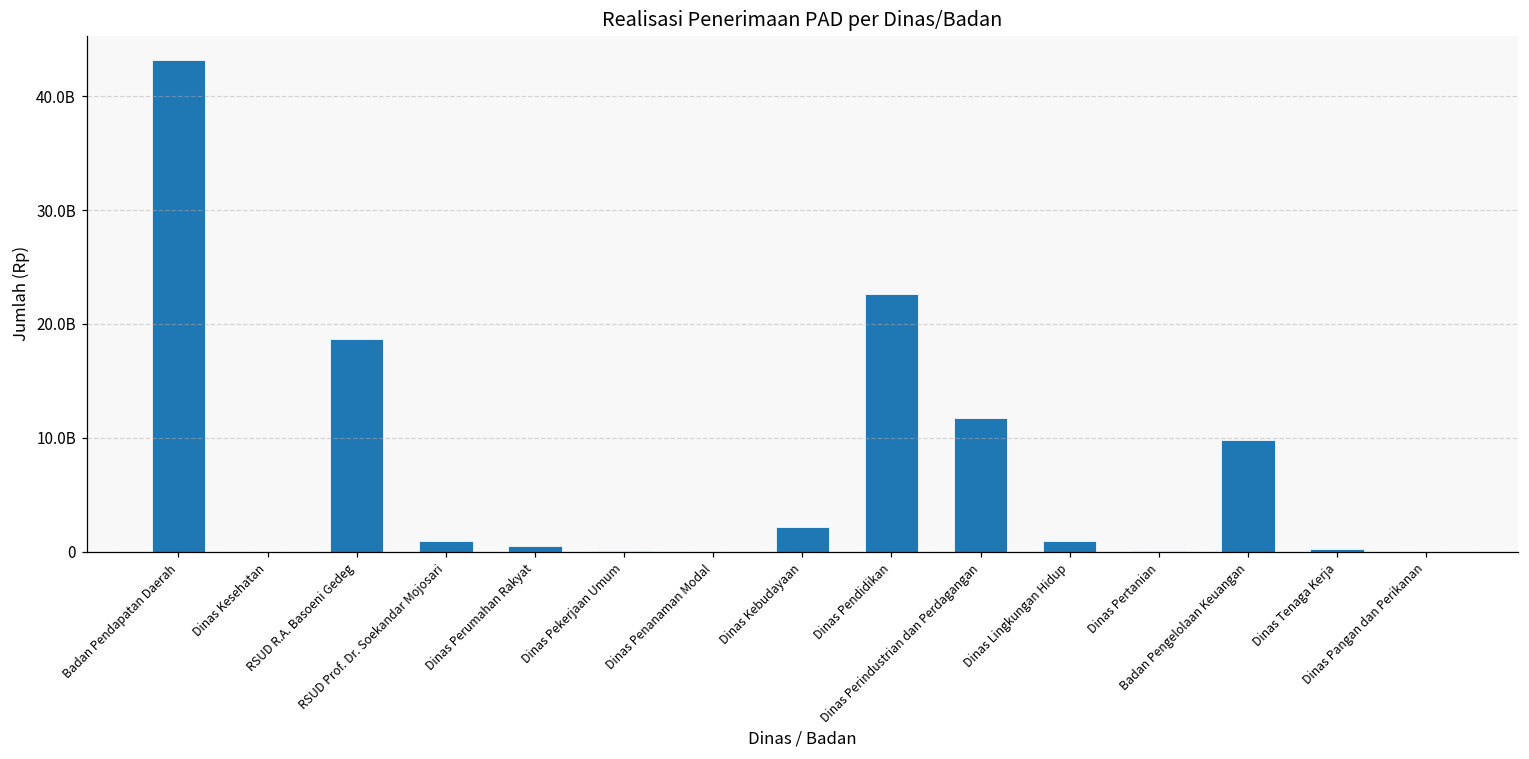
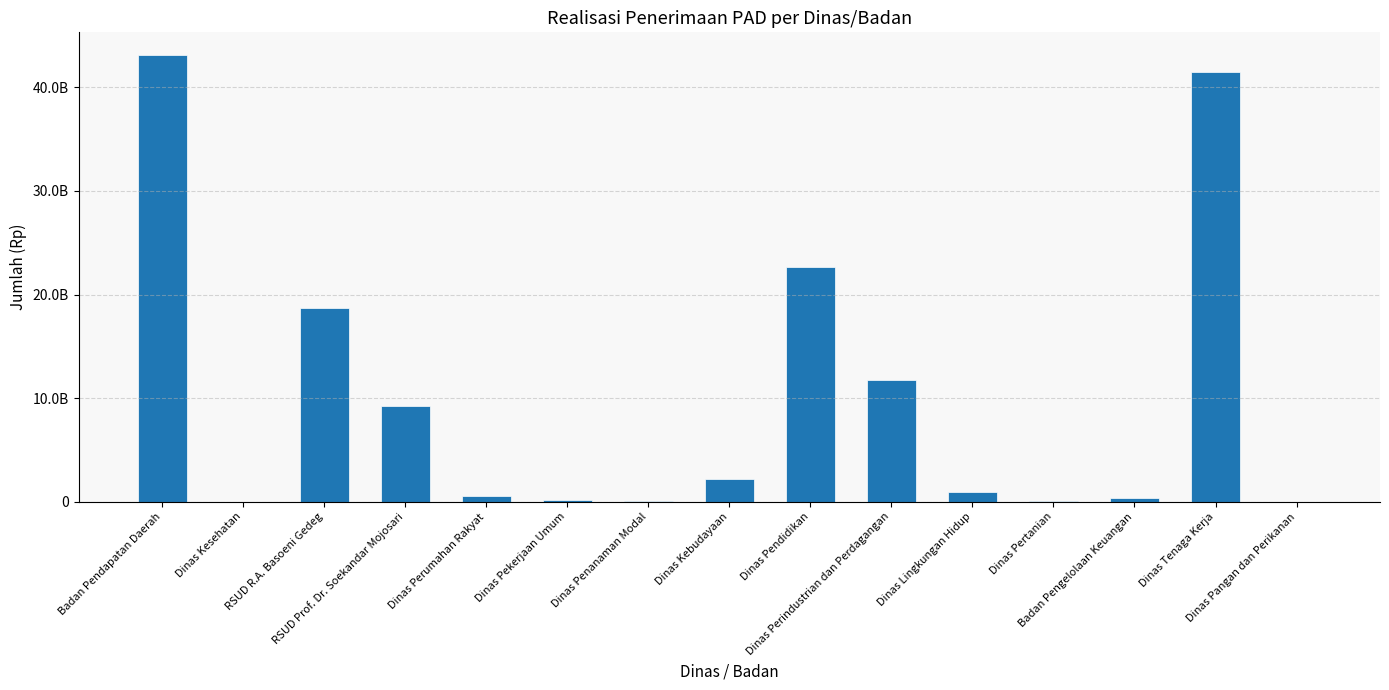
RSUD Prof. Dr. Soekandar Mojosari: 1000000000 -> 9200000000
Badan Pengelolaan Keuangan: 9800000000 -> 400000000
Dinas Tenaga Kerja: 200000000 -> 41500000000
